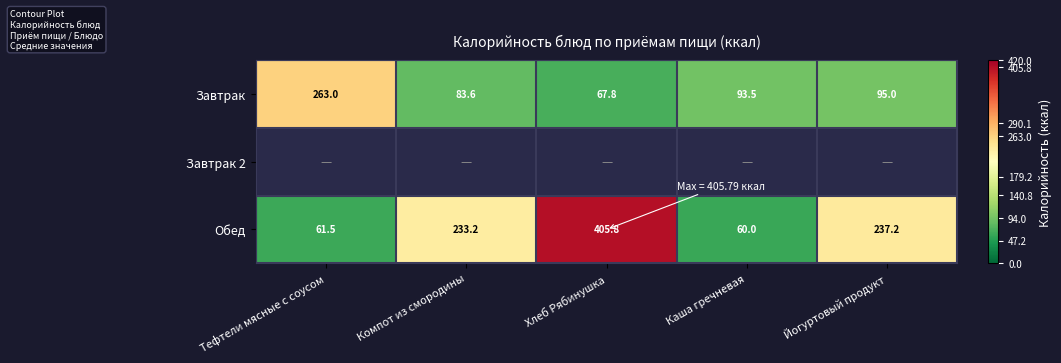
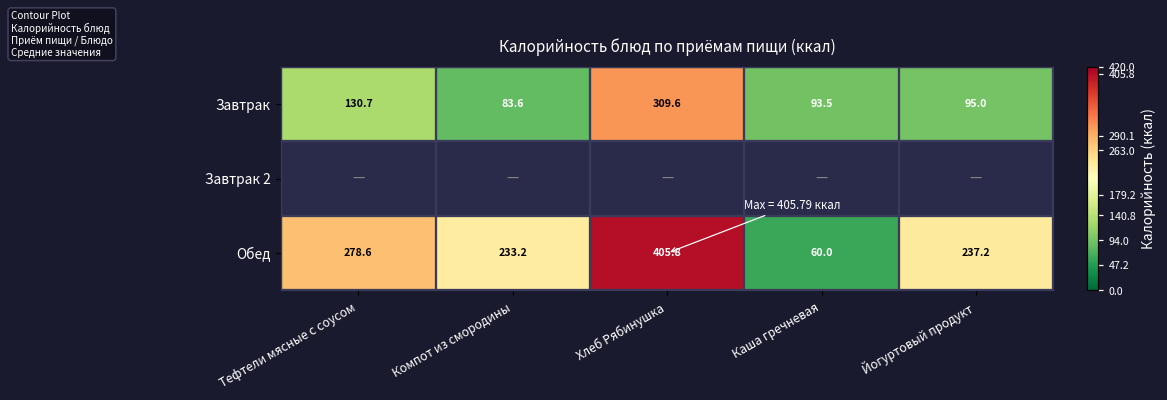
Завтрак, Тефтели мясные с соусом: 263.0 -> 130.7
Завтрак, Хлеб Рябинушка: 67.8 -> 309.6
Обед, Тефтели мясные с соусом: 61.5 -> 278.6
